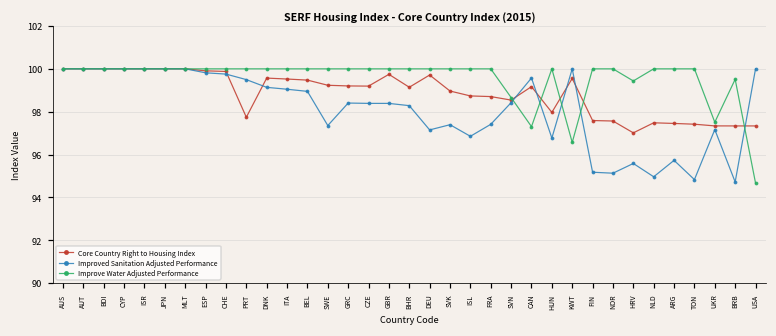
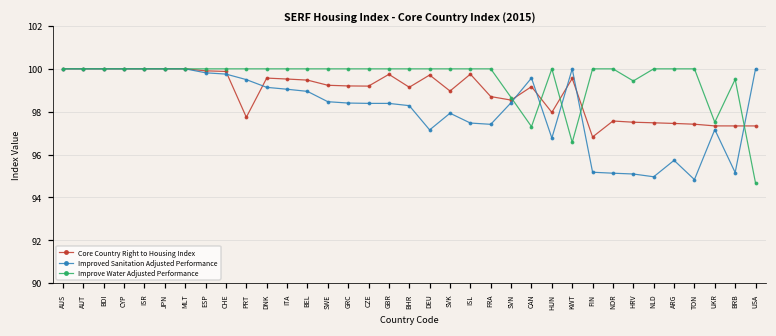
Improved Sanitation Adjusted Performance, SWE: 97.4 -> 98.5
Improved Sanitation Adjusted Performance, SVK: 97.4 -> 97.9
Core Country Right to Housing Index, ISL: 98.7 -> 99.8
Improved Sanitation Adjusted Performance, ISL: 96.9 -> 97.5
Core Country Right to Housing Index, FIN: 97.6 -> 96.8
Core Country Right to Housing Index, HRV: 97.0 -> 97.5
Improved Sanitation Adjusted Performance, HRV: 95.6 -> 95.1
Improved Sanitation Adjusted Performance, BRB: 94.7 -> 95.2
